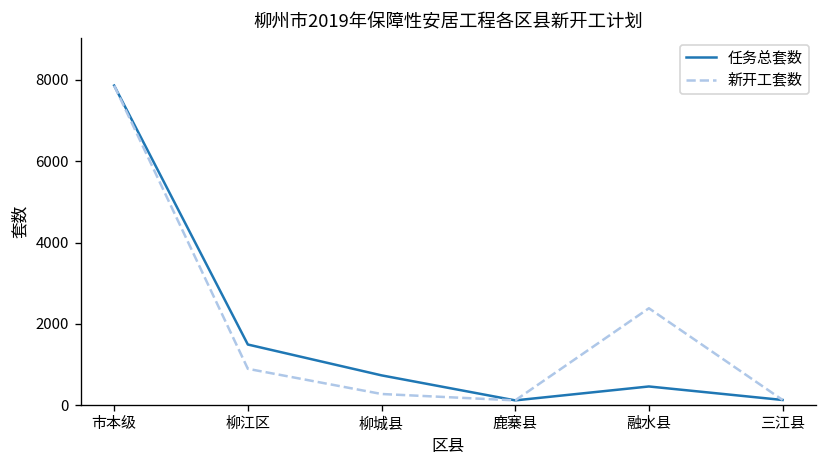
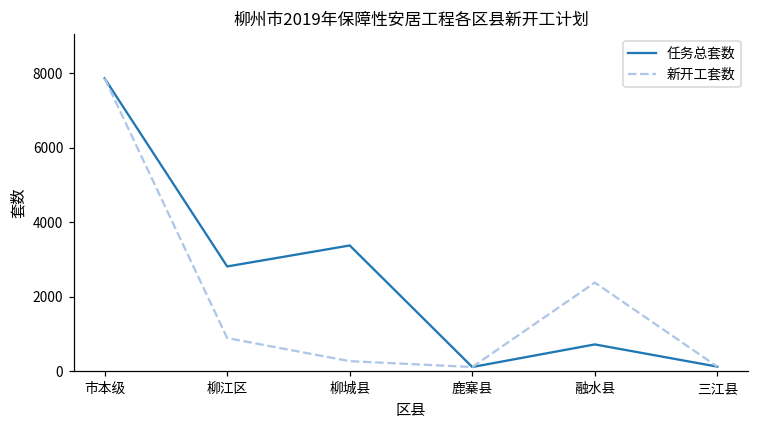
任务总套数, 柳江区: 1500 -> 2800
任务总套数, 柳城县: 700 -> 3400
任务总套数, 融水县: 500 -> 700
